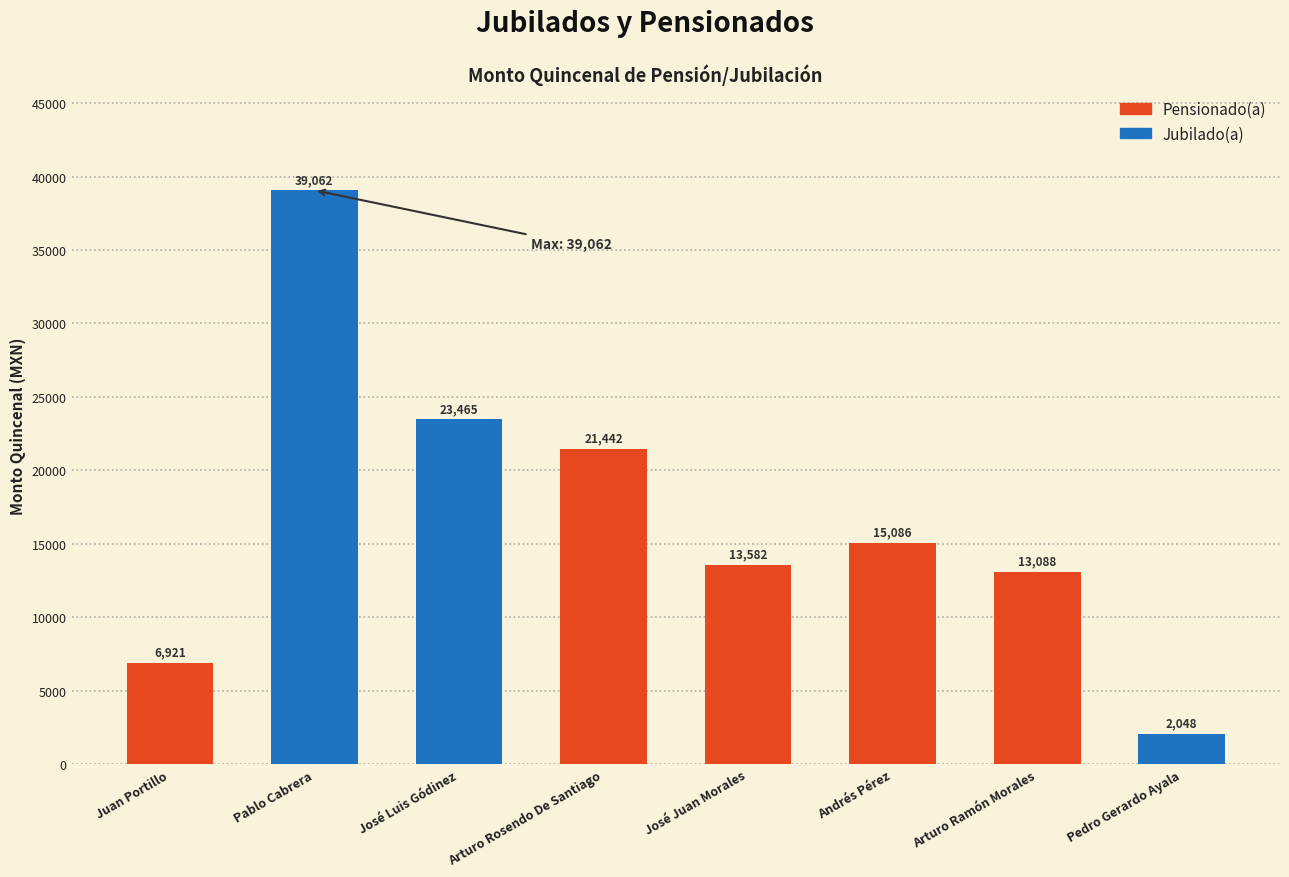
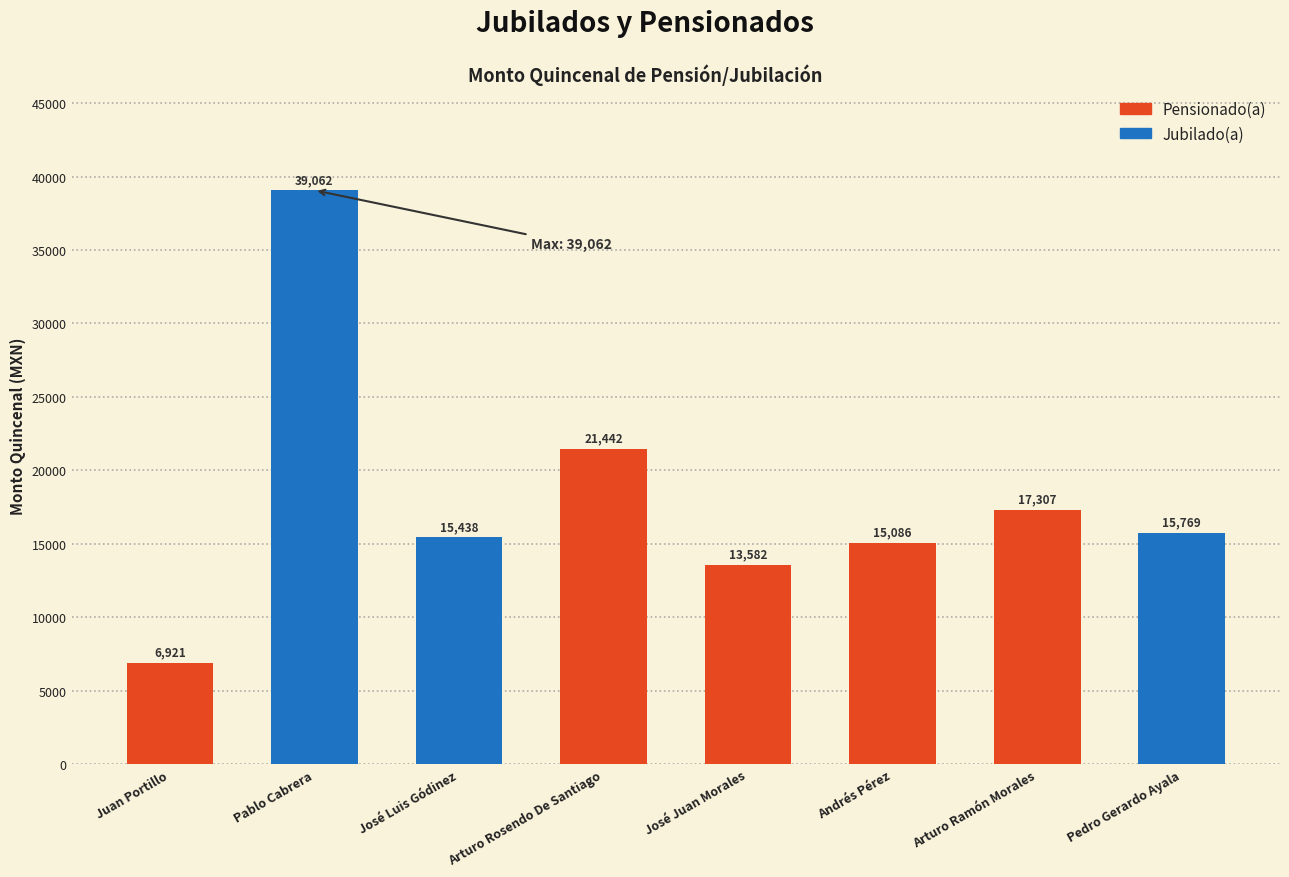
José Luis Gódinez: 23,465 -> 15,438
Arturo Ramón Morales: 13,088 -> 17,307
Pedro Gerardo Ayala: 2,048 -> 15,769
